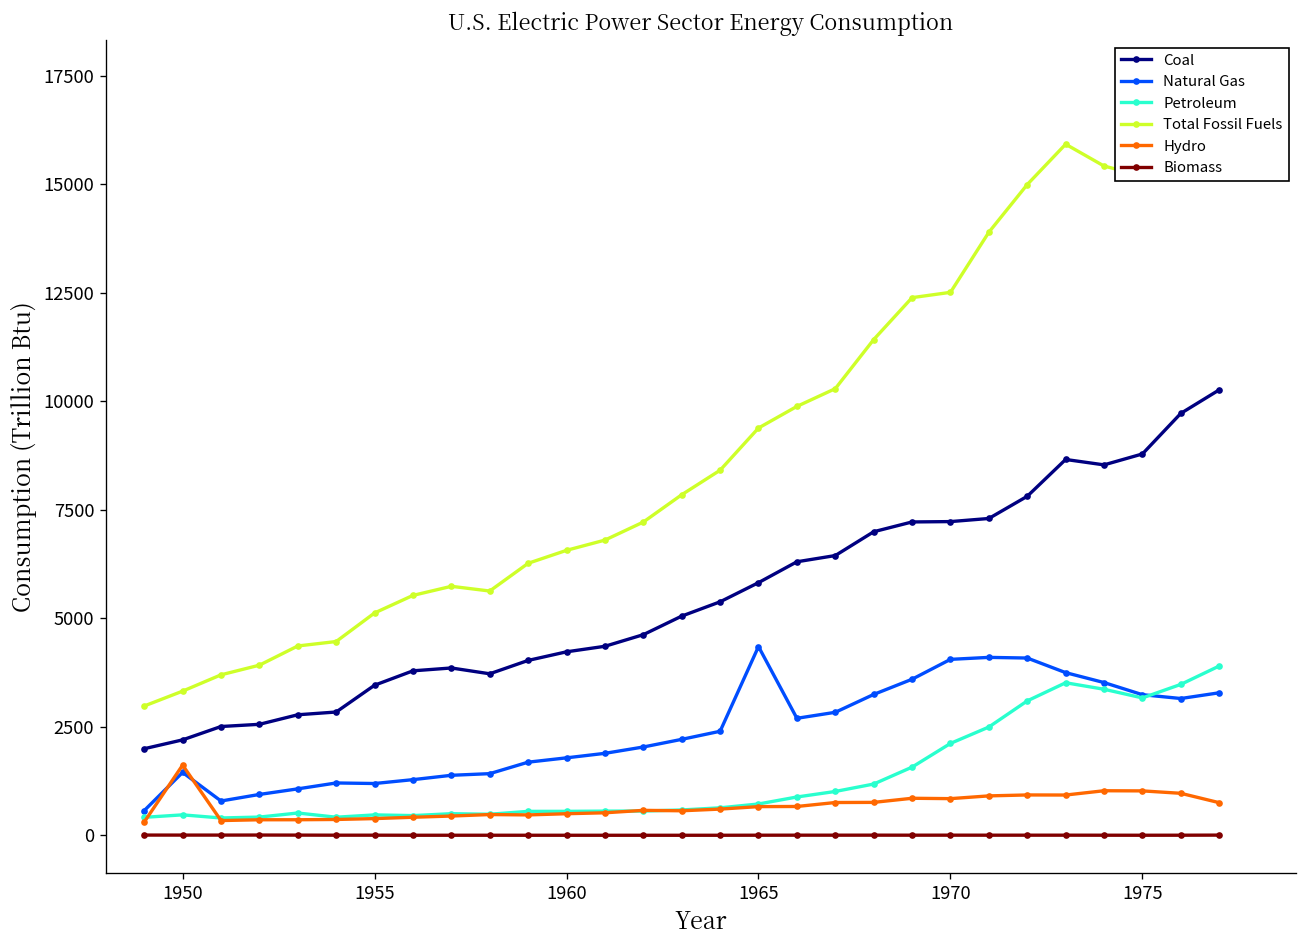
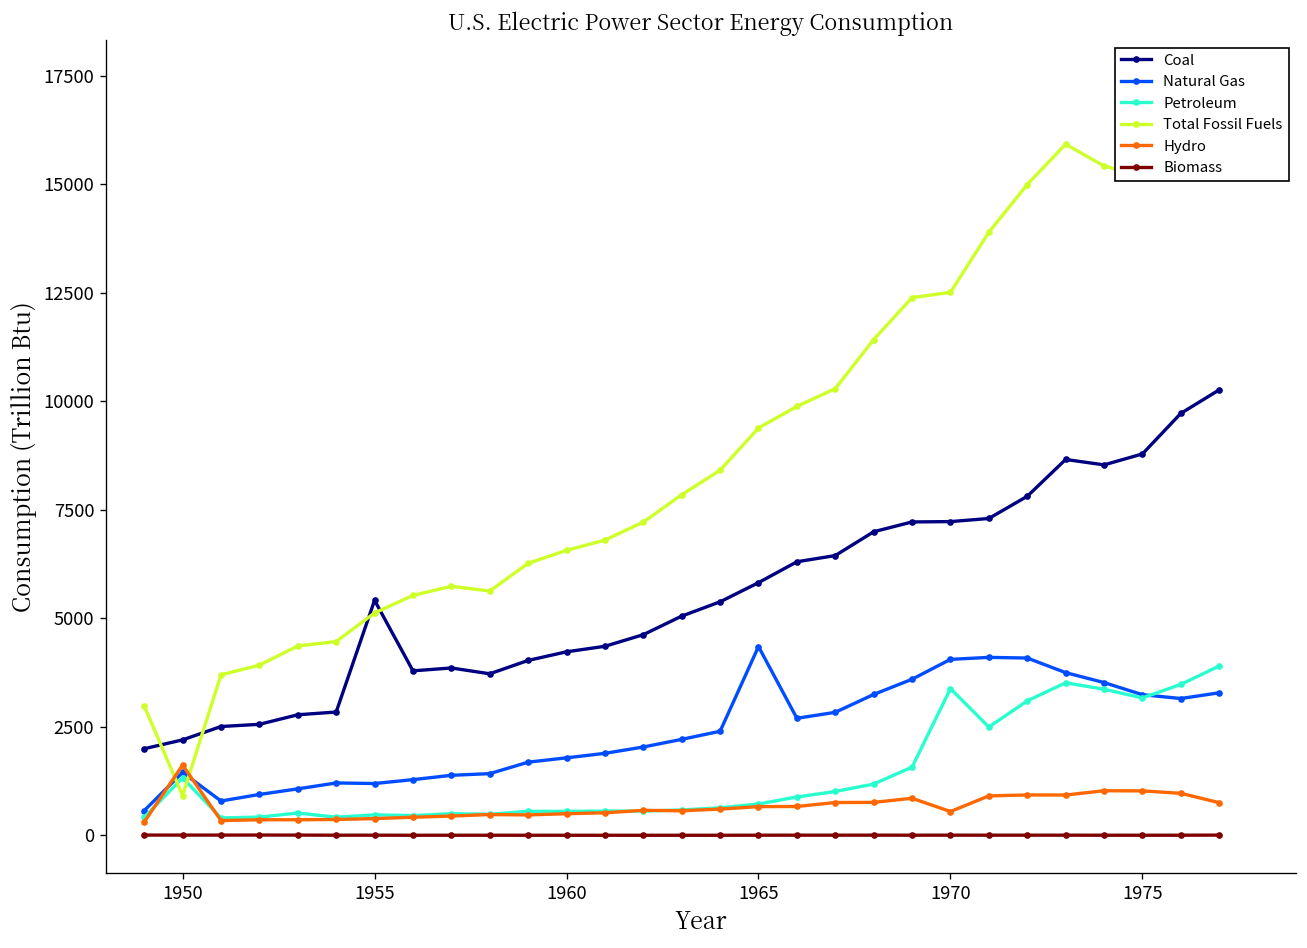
Petroleum, 1950: 500 -> 1300
Total Fossil Fuels, 1950: 3300 -> 900
Coal, 1955: 3500 -> 5400
Petroleum, 1970: 2100 -> 3400
Hydro, 1970: 800 -> 500
